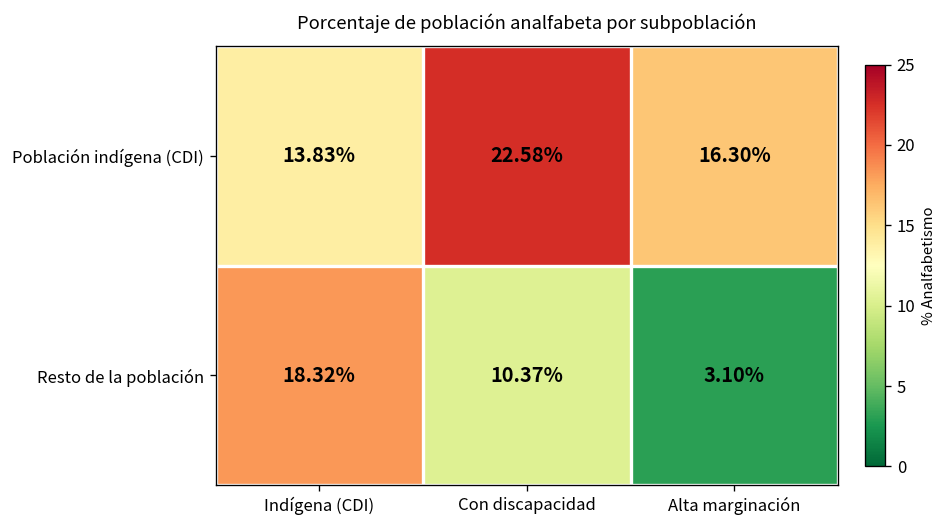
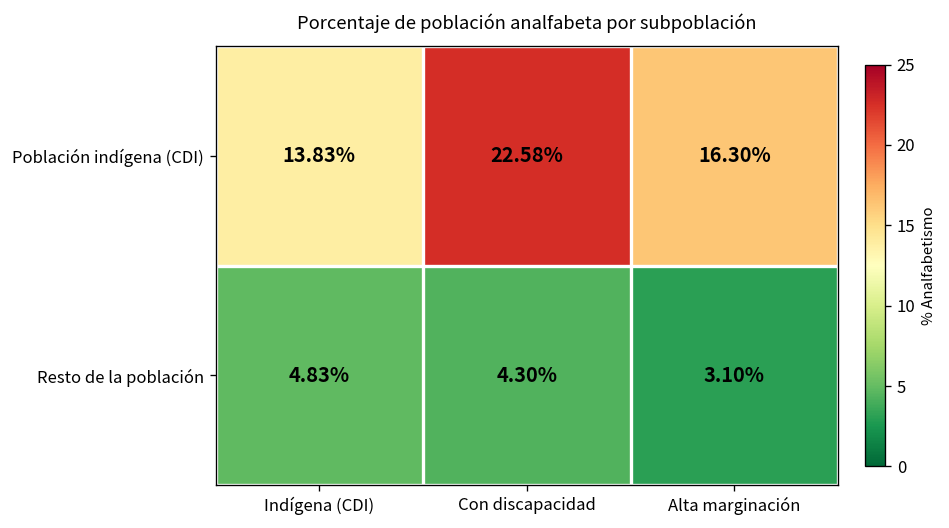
Resto de la población, Indígena (CDI): 18.32% -> 4.83%
Resto de la población, Con discapacidad: 10.37% -> 4.30%
